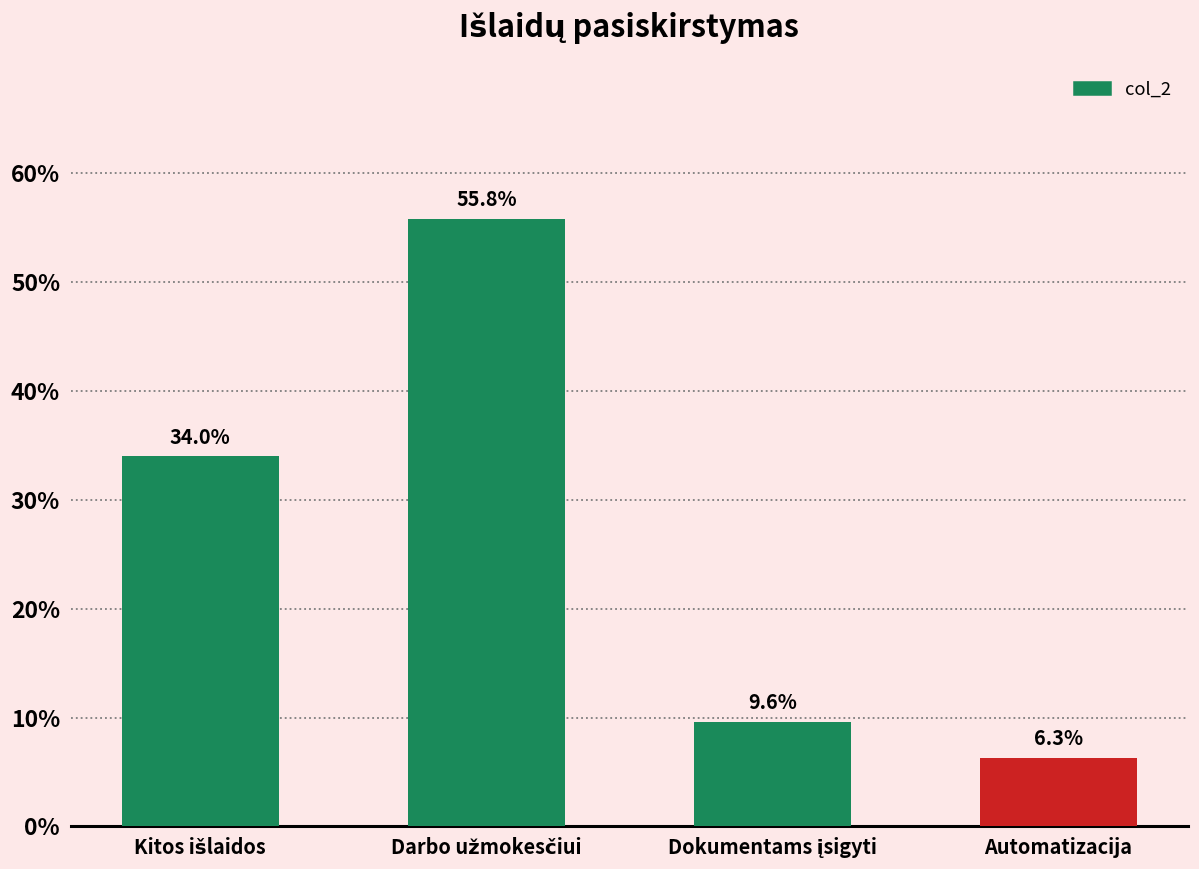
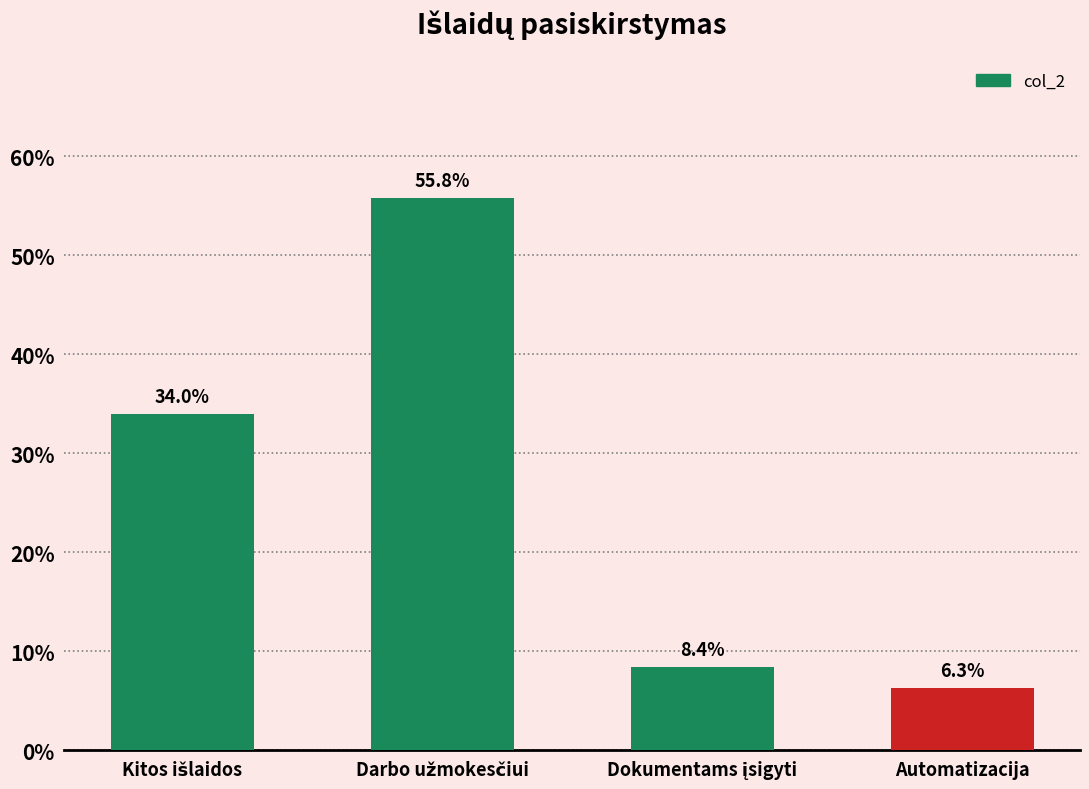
Dokumentams įsigyti: 9.6% -> 8.4%
